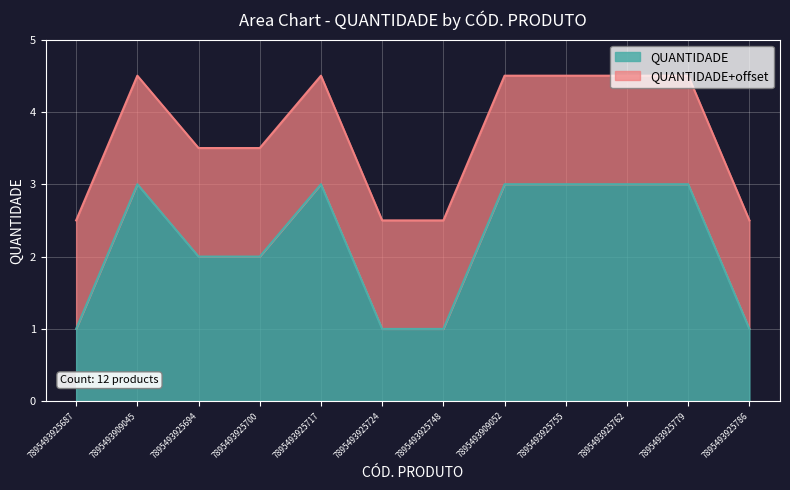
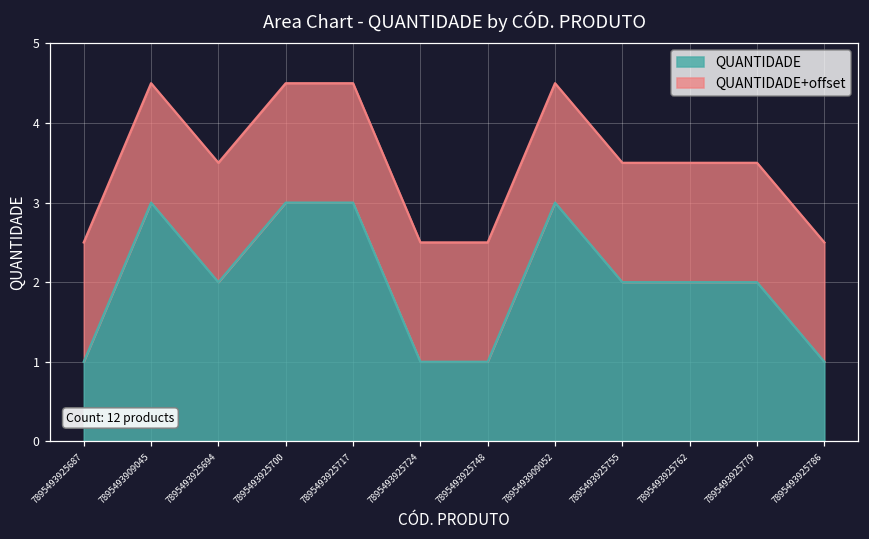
QUANTIDADE, 7895493925700: 2 -> 3
QUANTIDADE, 7895493925755: 3 -> 2
QUANTIDADE, 7895493925762: 3 -> 2
QUANTIDADE, 7895493925779: 3 -> 2
